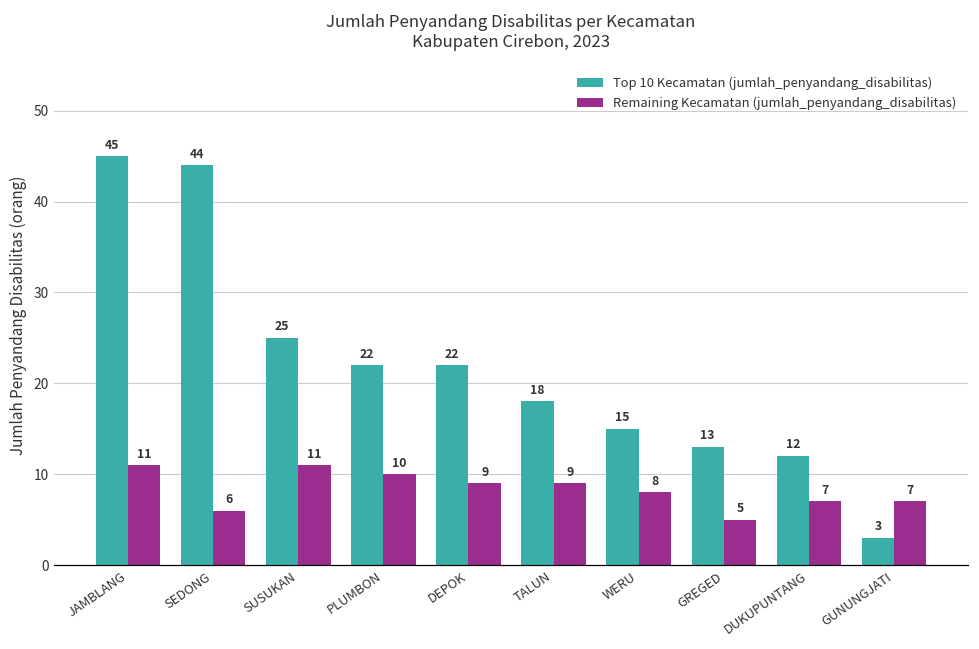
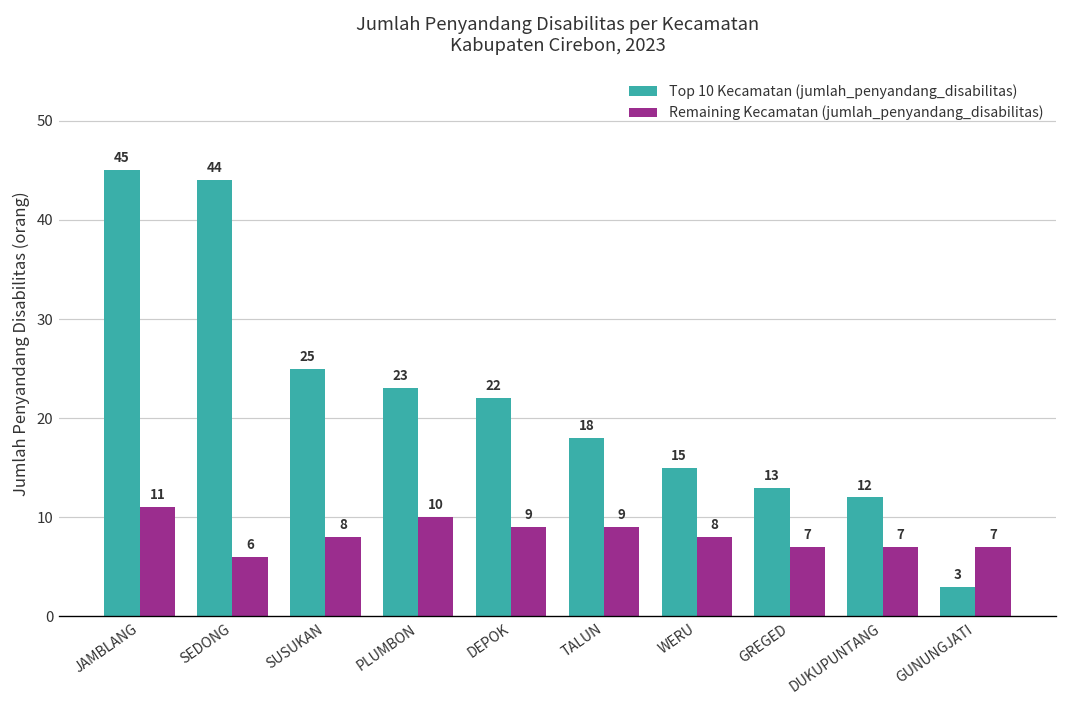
Remaining Kecamatan (jumlah_penyandang_disabilitas), SUSUKAN: 11 -> 8
Top 10 Kecamatan (jumlah_penyandang_disabilitas), PLUMBON: 22 -> 23
Remaining Kecamatan (jumlah_penyandang_disabilitas), GREGED: 5 -> 7
